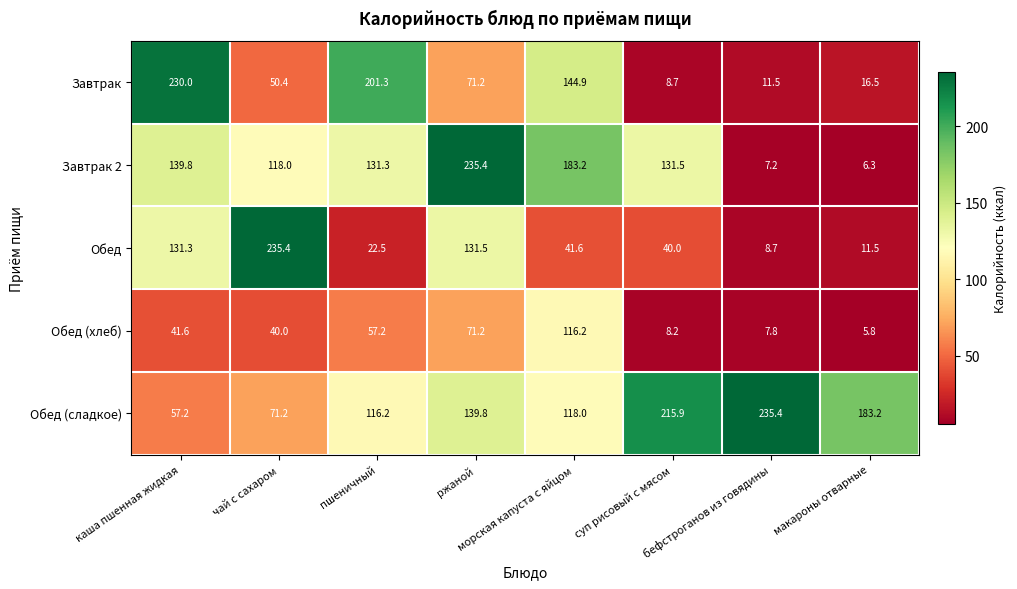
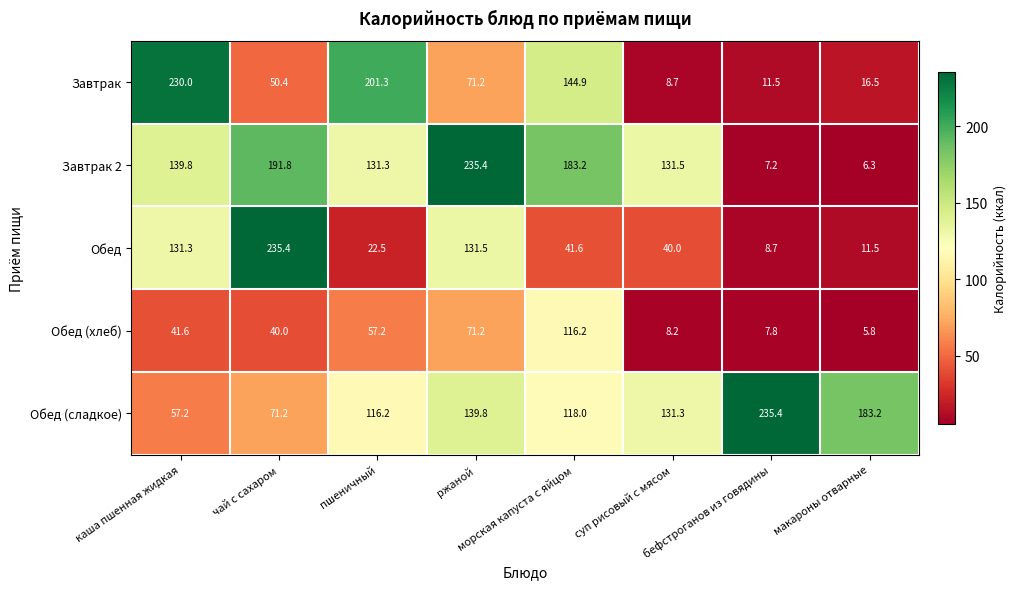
Завтрак 2, чай с сахаром: 118.0 -> 191.8
Обед (сладкое), суп рисовый с мясом: 215.9 -> 131.3
